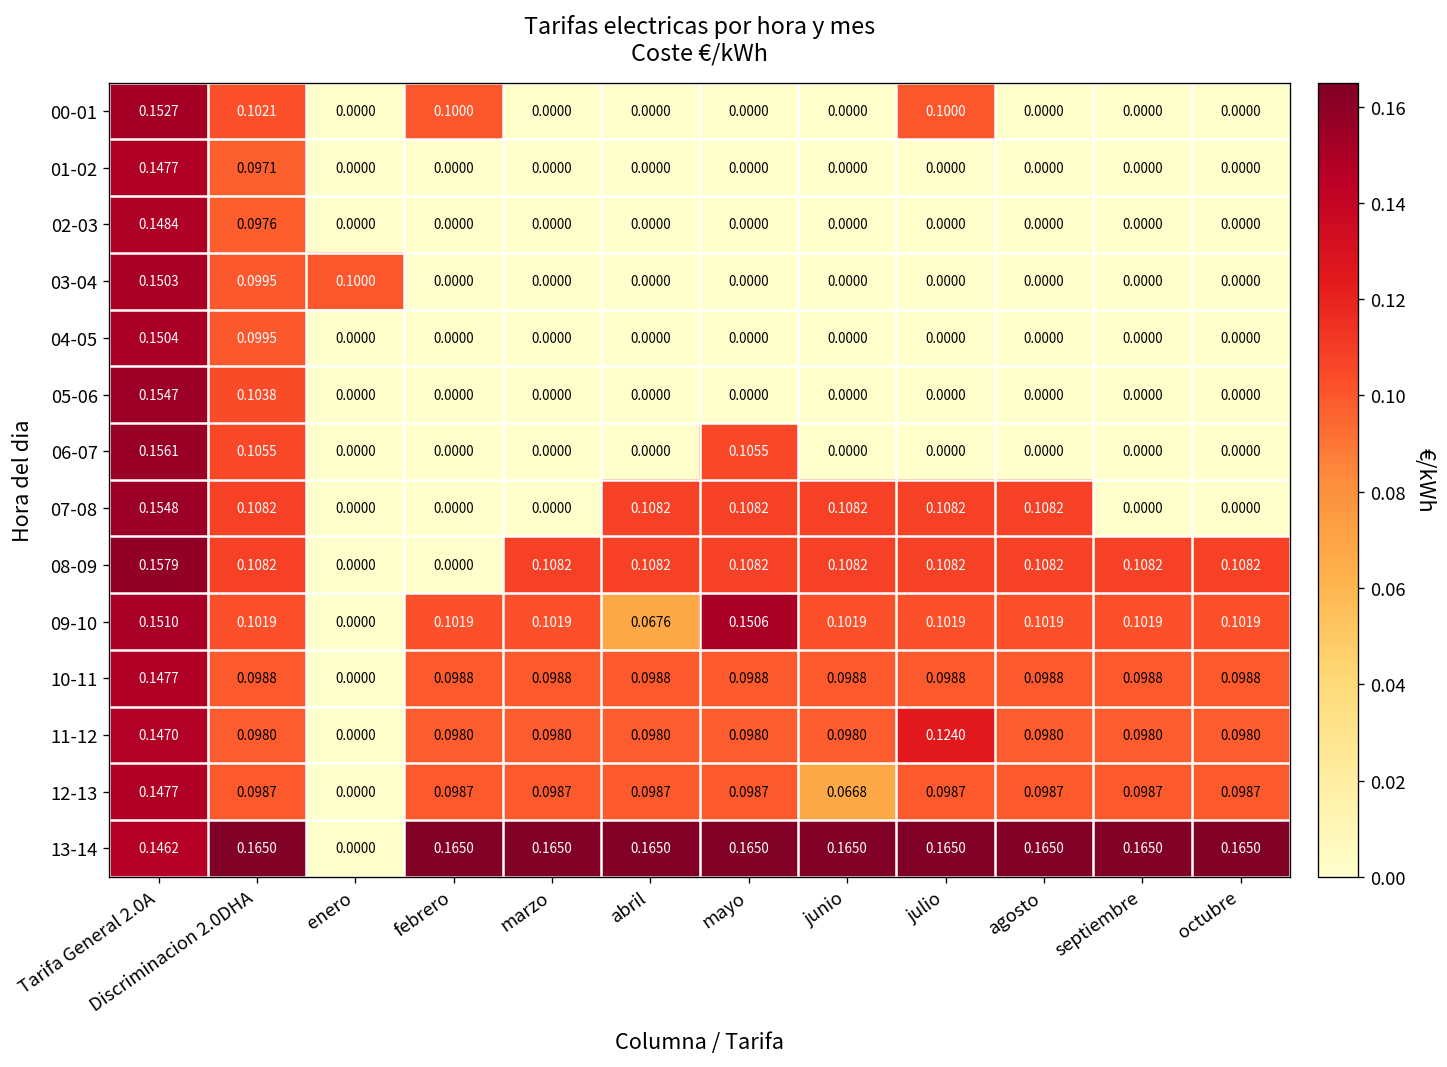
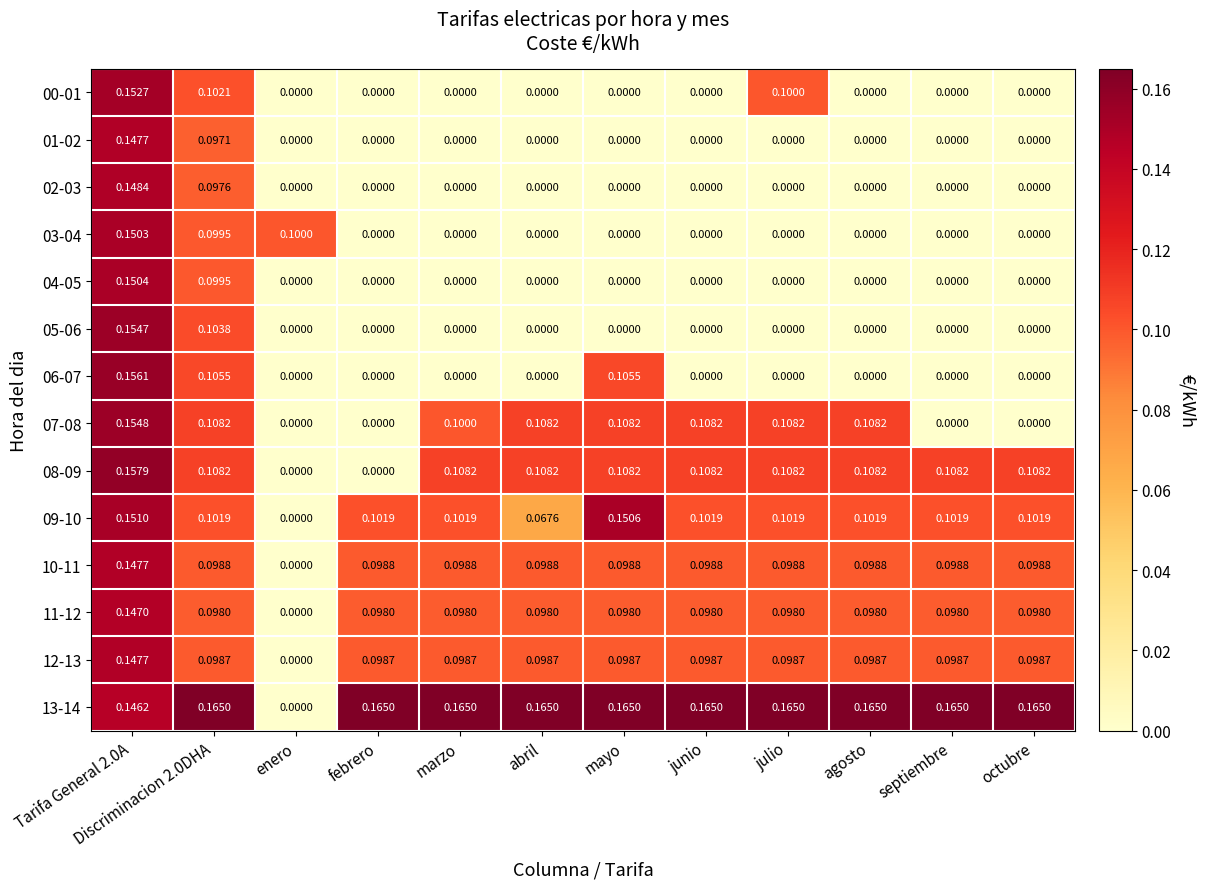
00-01, febrero: 0.1000 -> 0.0000
07-08, marzo: 0.0000 -> 0.1000
11-12, julio: 0.1240 -> 0.0980
12-13, junio: 0.0668 -> 0.0987
